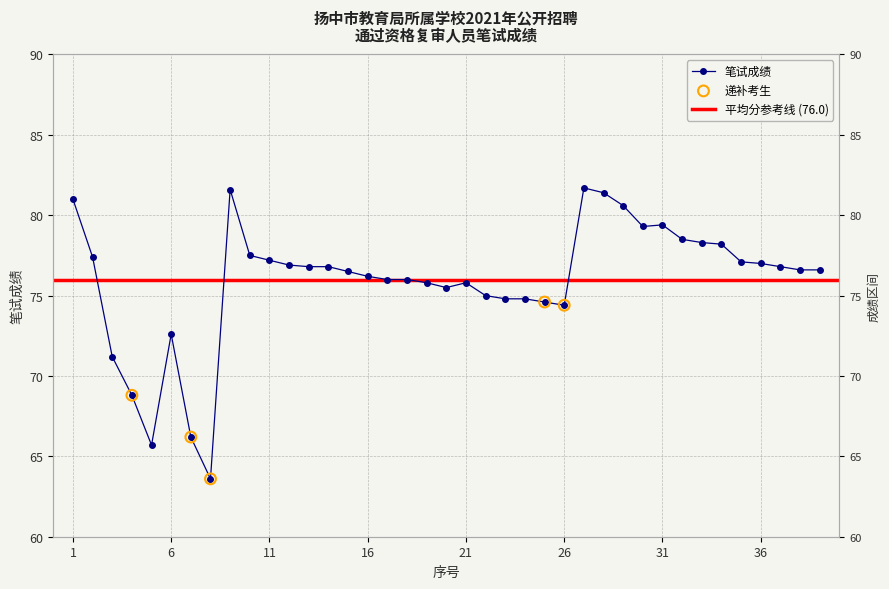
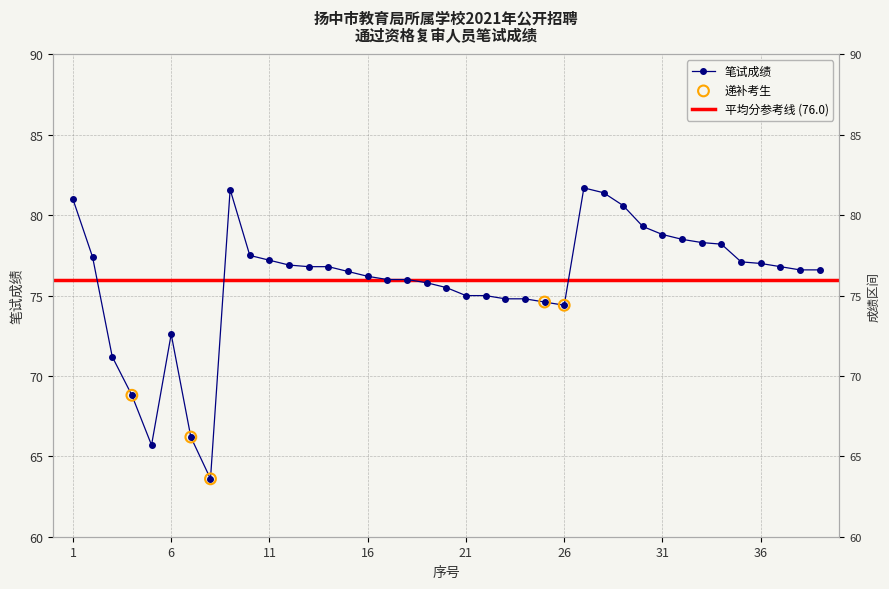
笔试成绩, 21: 75.8 -> 75.0
笔试成绩, 31: 79.4 -> 78.8
